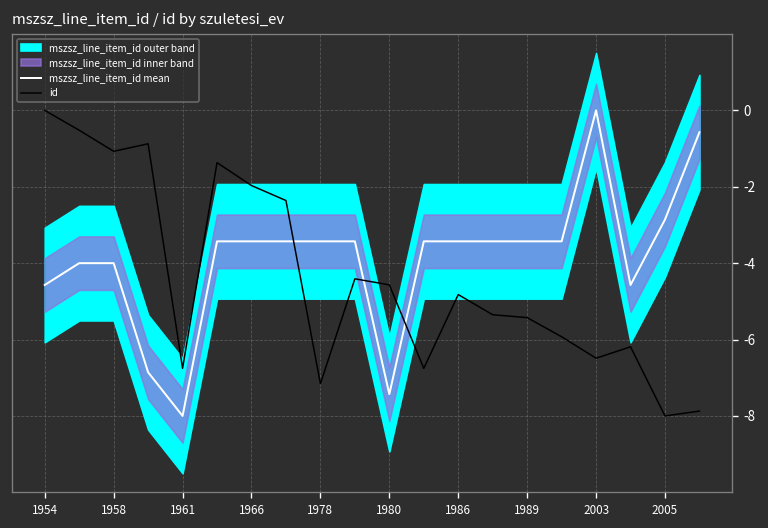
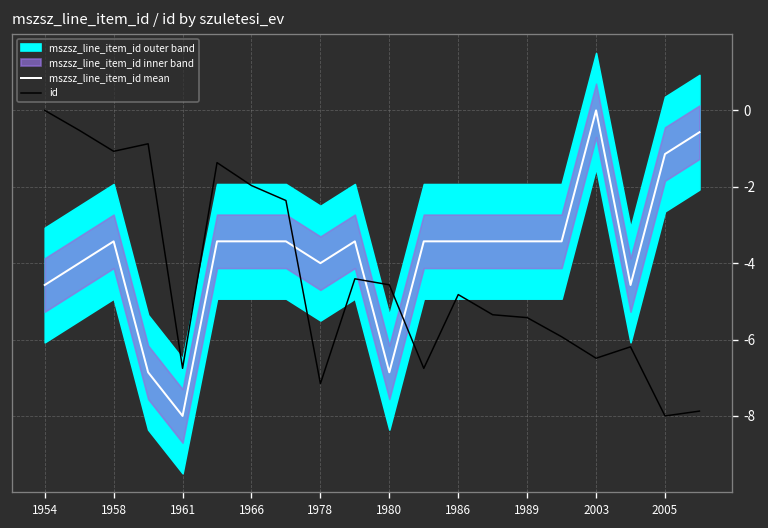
mszsz_line_item_id mean, 1958: -4.0 -> -3.4
mszsz_line_item_id mean, 1978: -3.4 -> -4.0
mszsz_line_item_id mean, 1980: -7.4 -> -6.9
mszsz_line_item_id mean, 2005: -2.9 -> -1.1
